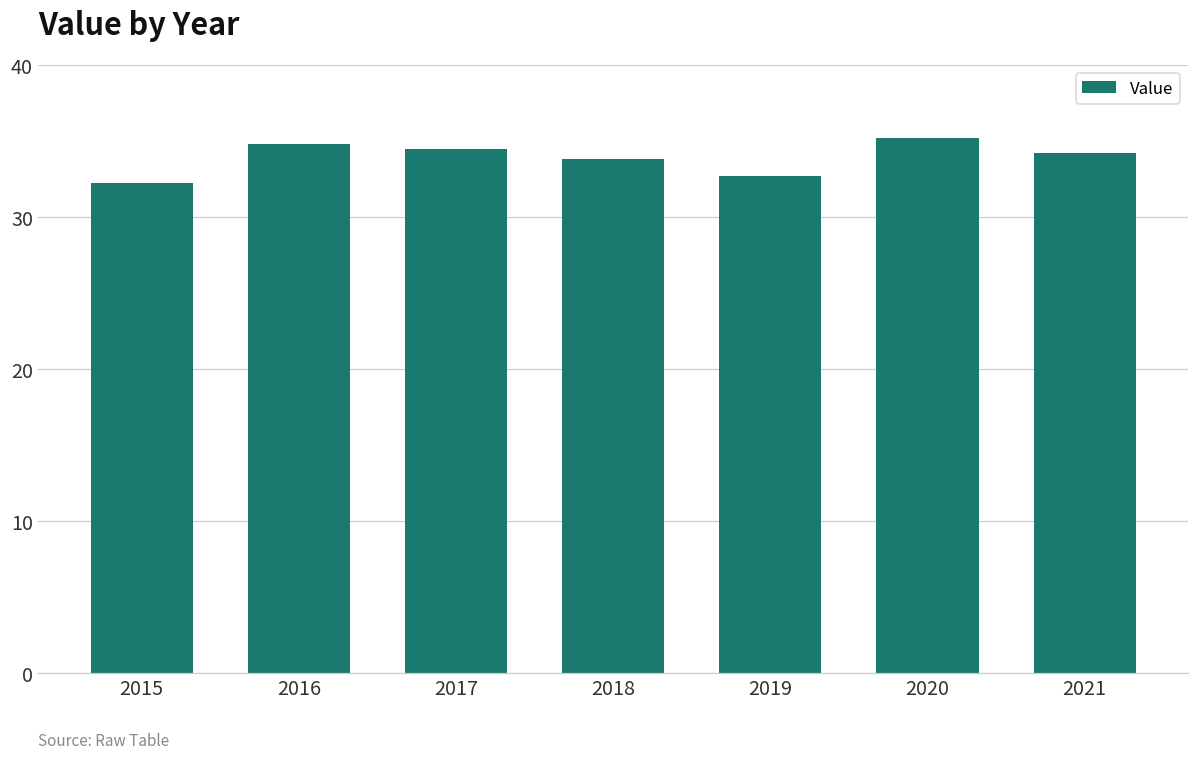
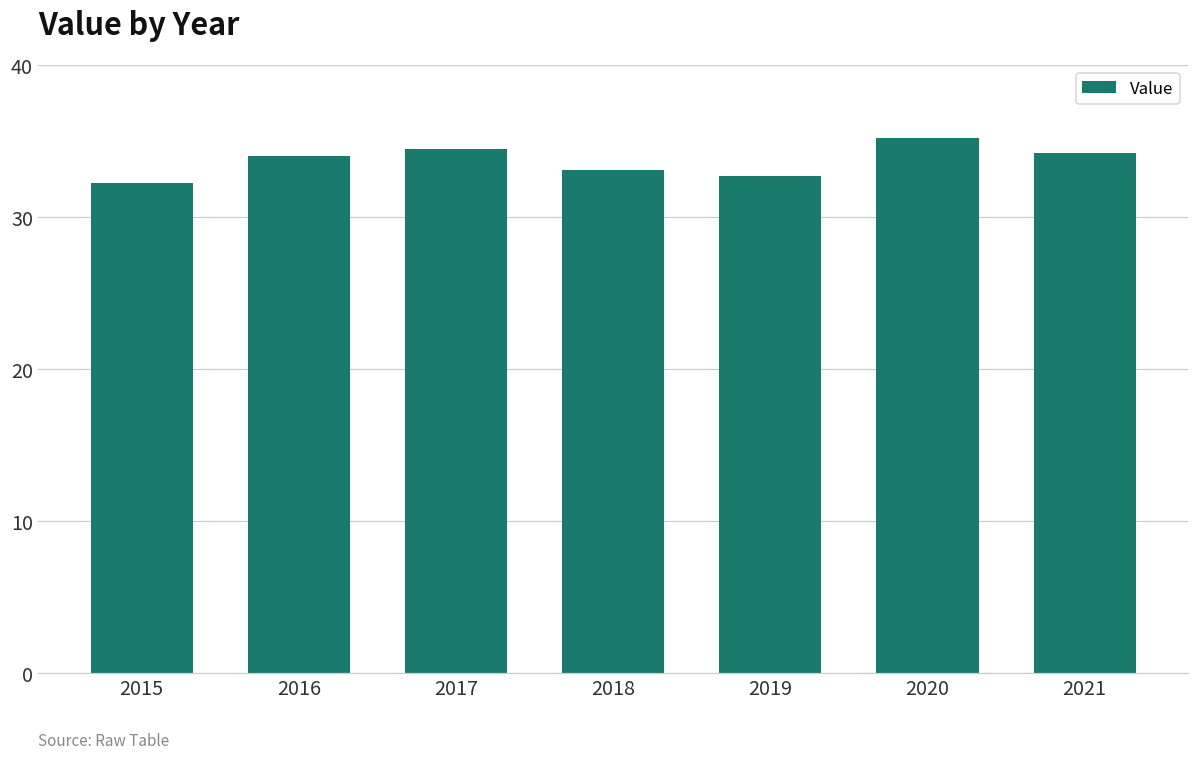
2016: 34.8 -> 34.0
2018: 33.8 -> 33.1
